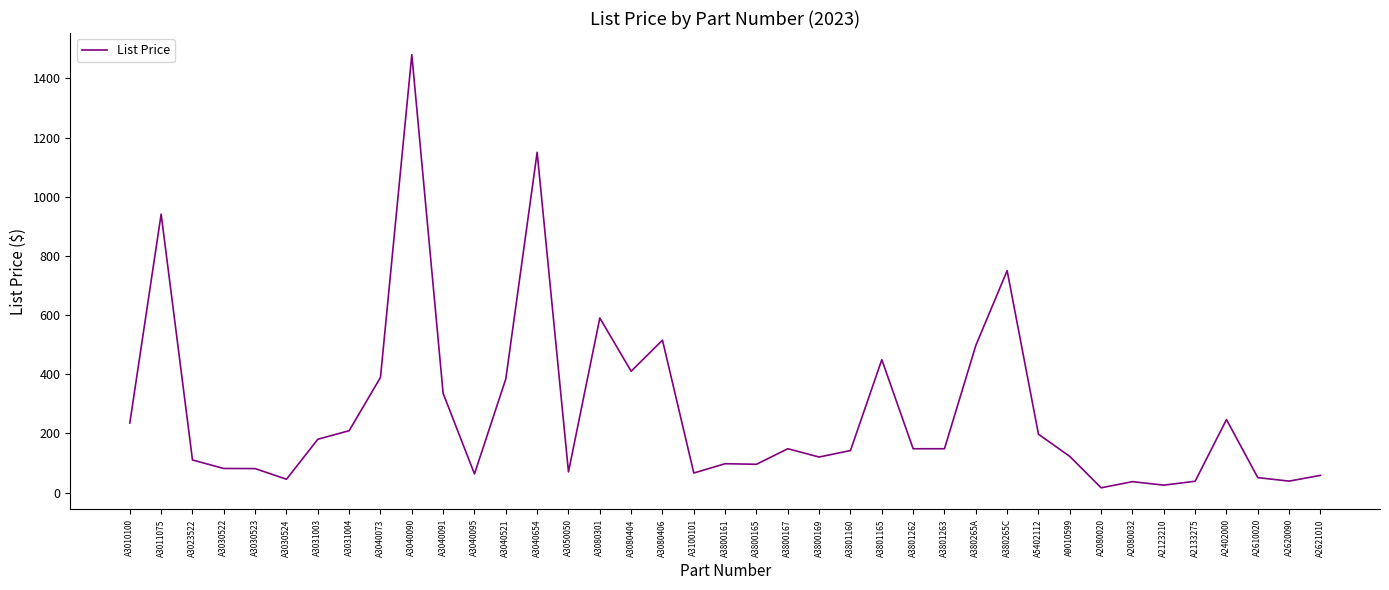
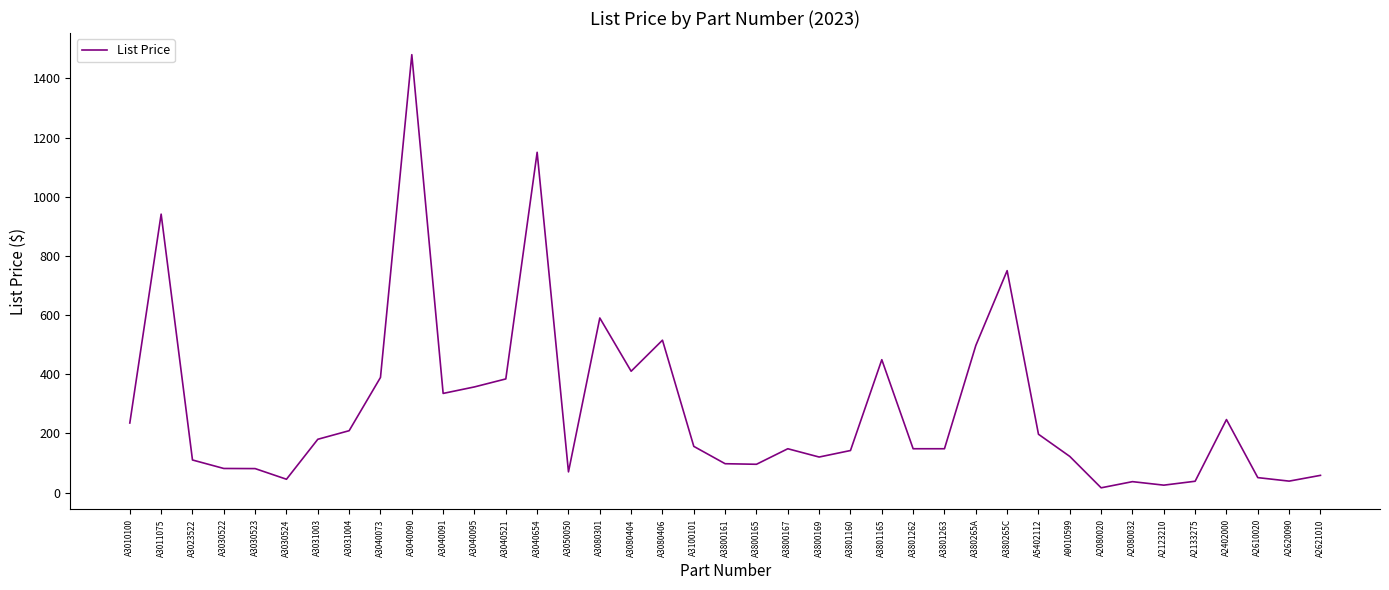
A3040095: 60 -> 360
A3100101: 70 -> 160
